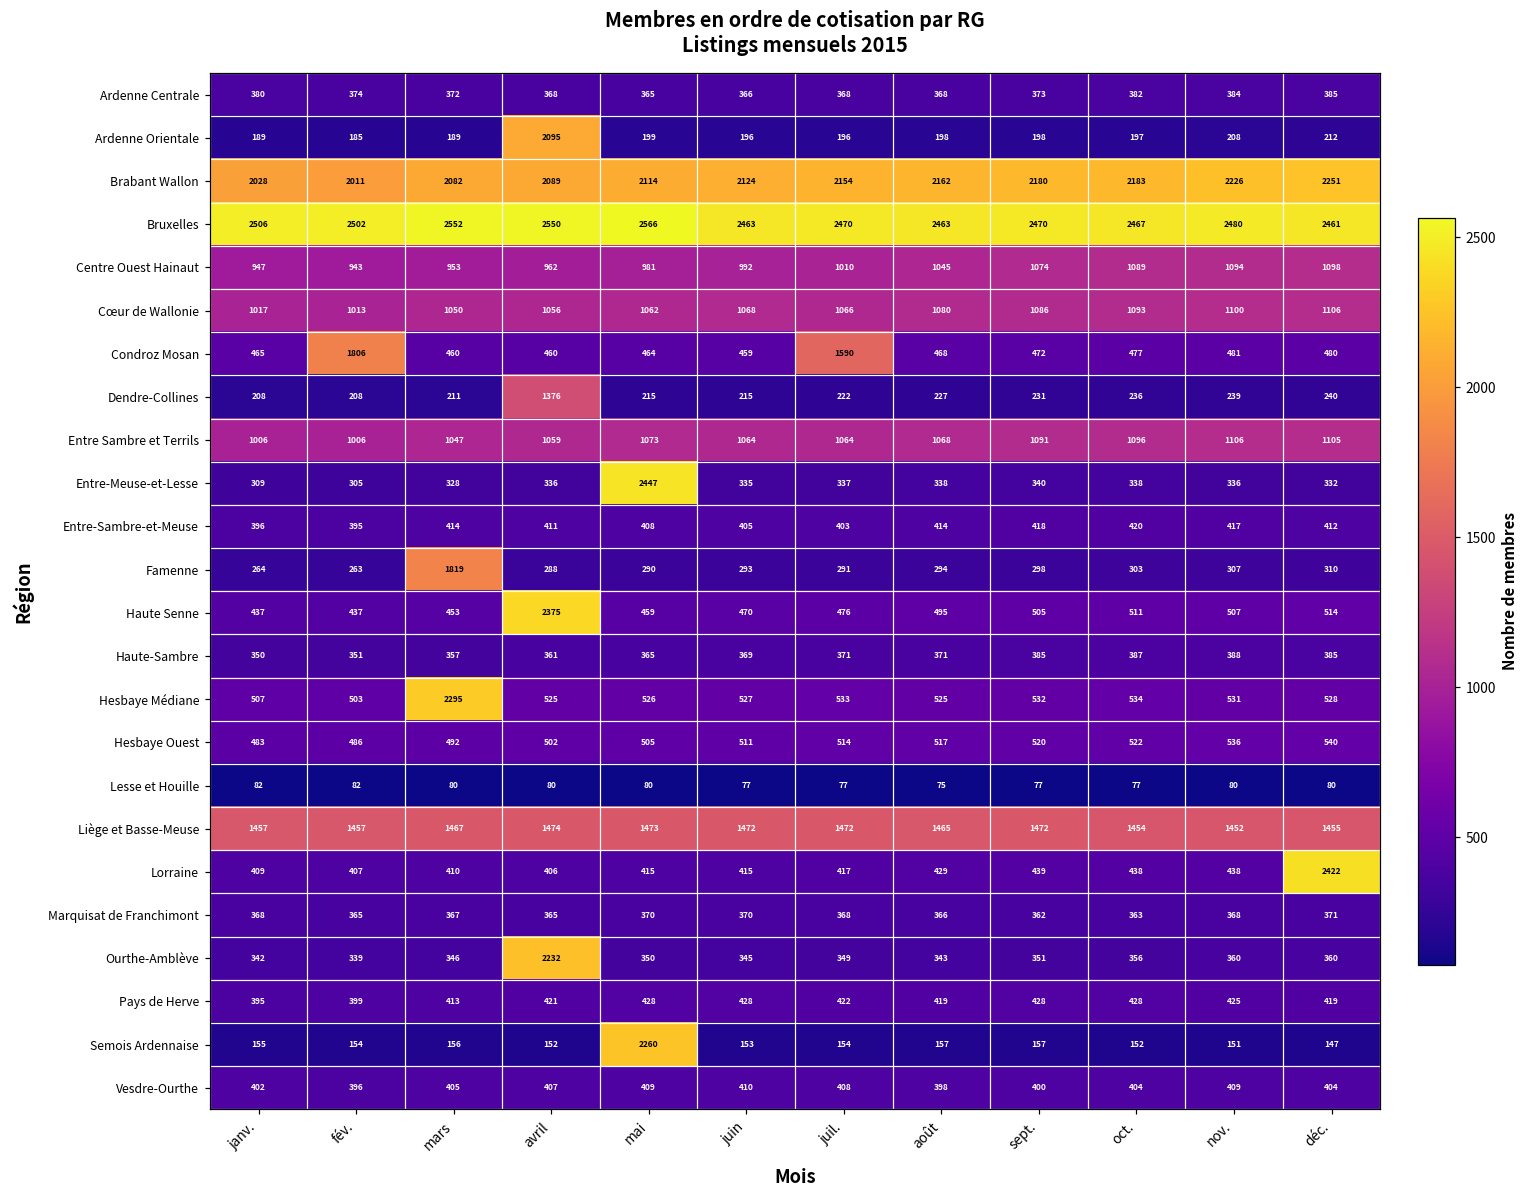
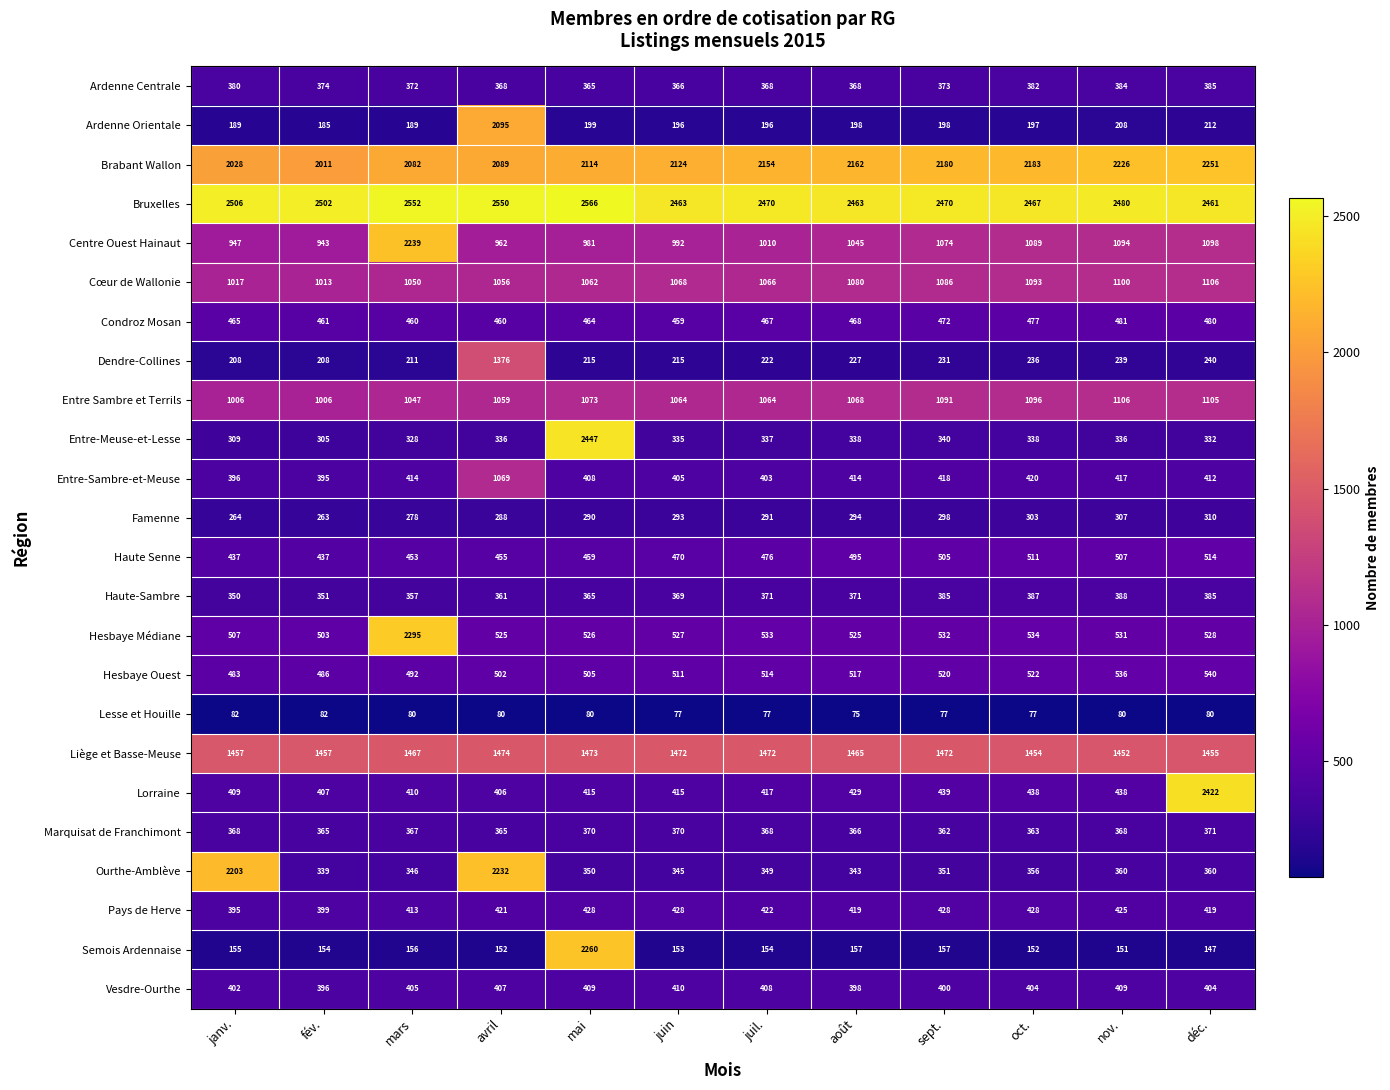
Centre Ouest Hainaut, mars: 953 -> 2239
Condroz Mosan, fév.: 1806 -> 461
Condroz Mosan, juil.: 1590 -> 467
Entre-Sambre-et-Meuse, avril: 411 -> 1069
Famenne, mars: 1819 -> 278
Haute Senne, avril: 2375 -> 455
Ourthe-Amblève, janv.: 342 -> 2203
